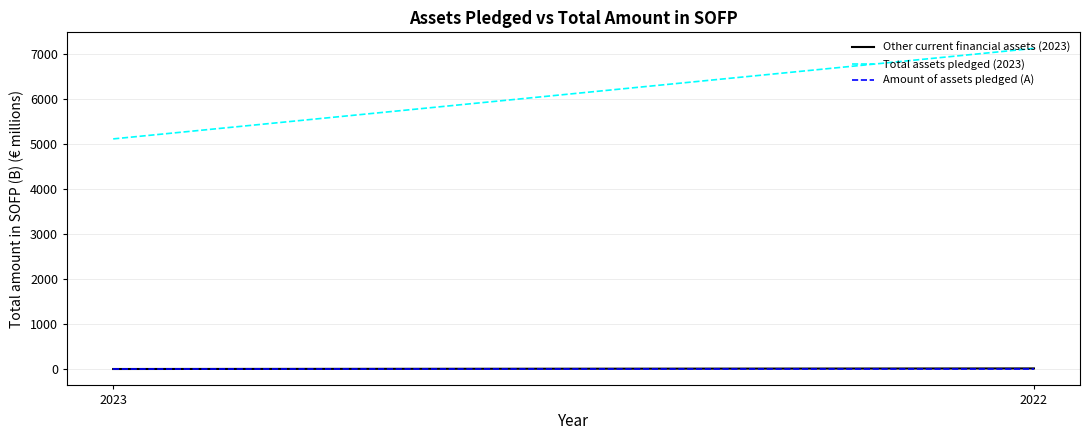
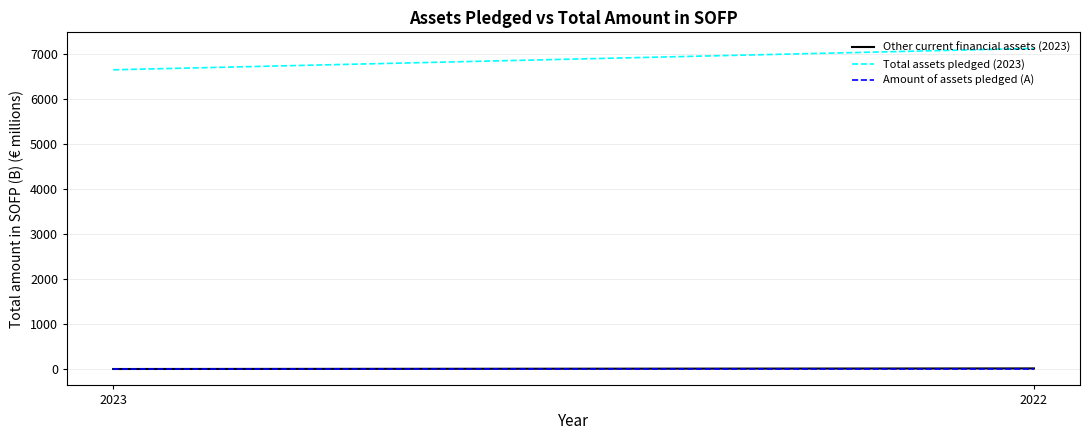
Total assets pledged (2023), 2023: 5100 -> 6600
